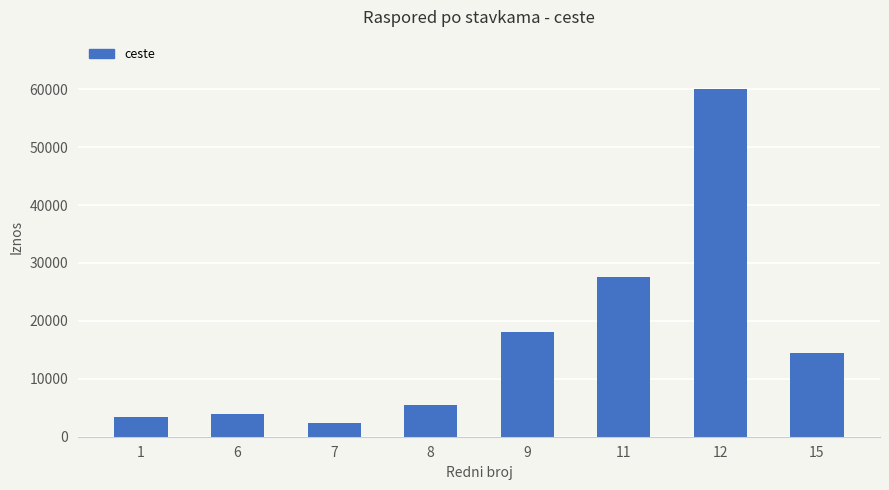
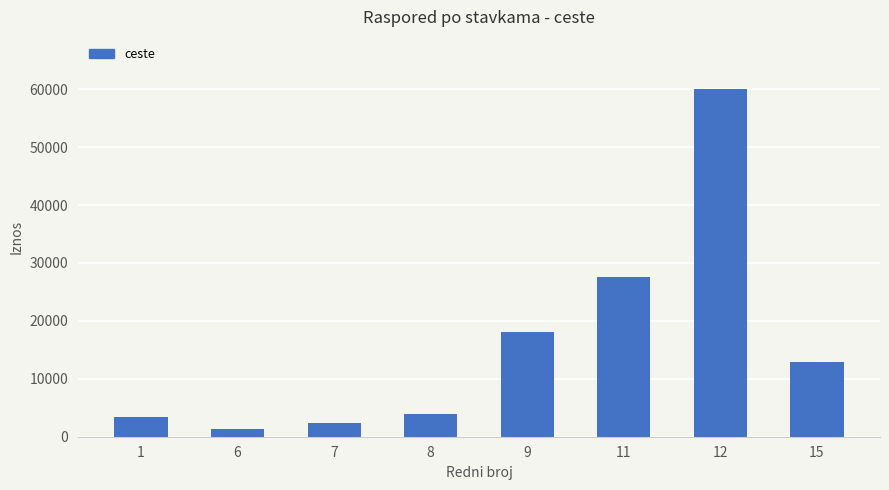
6: 4000 -> 1000
8: 5000 -> 4000
15: 14000 -> 13000
